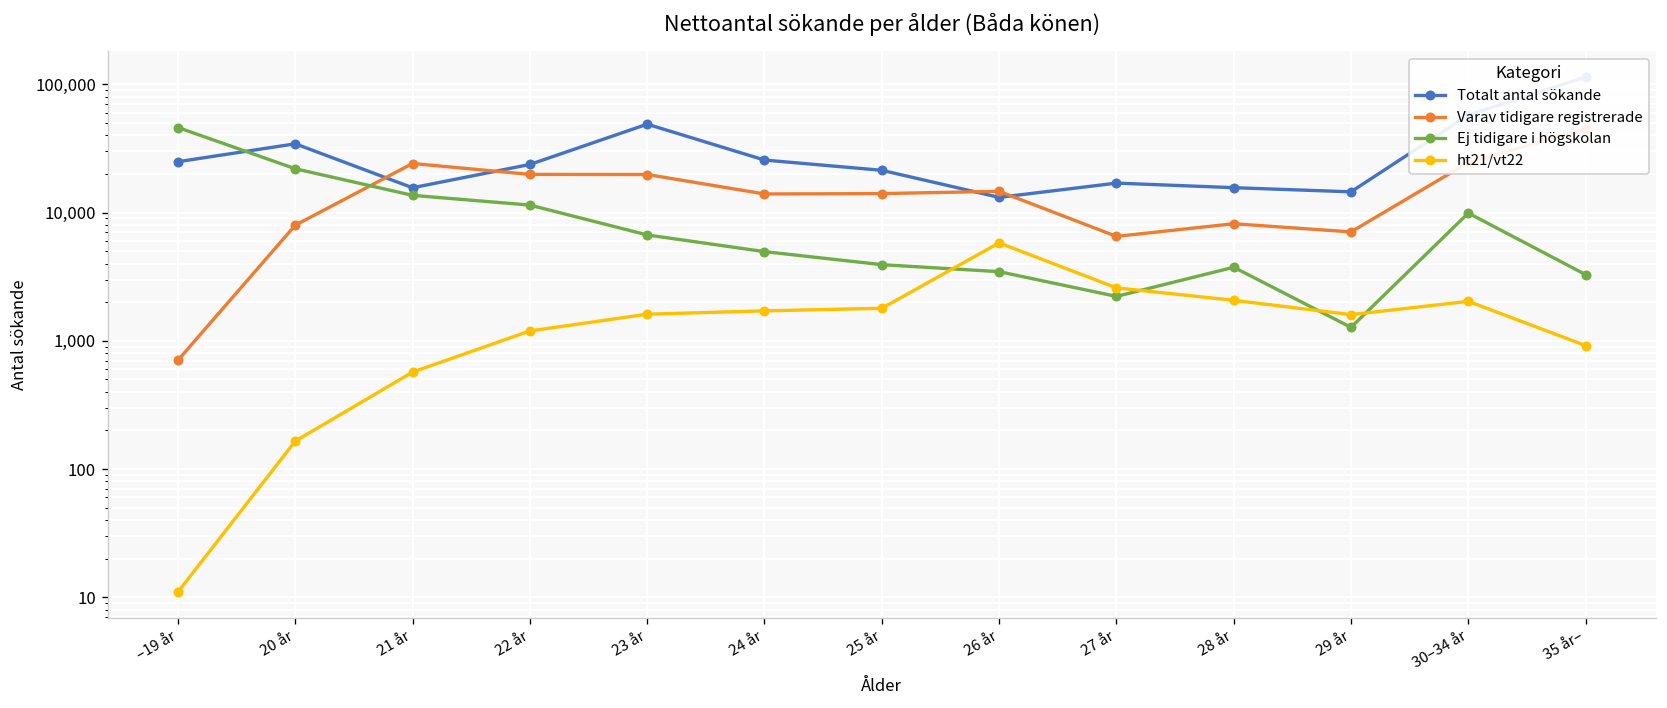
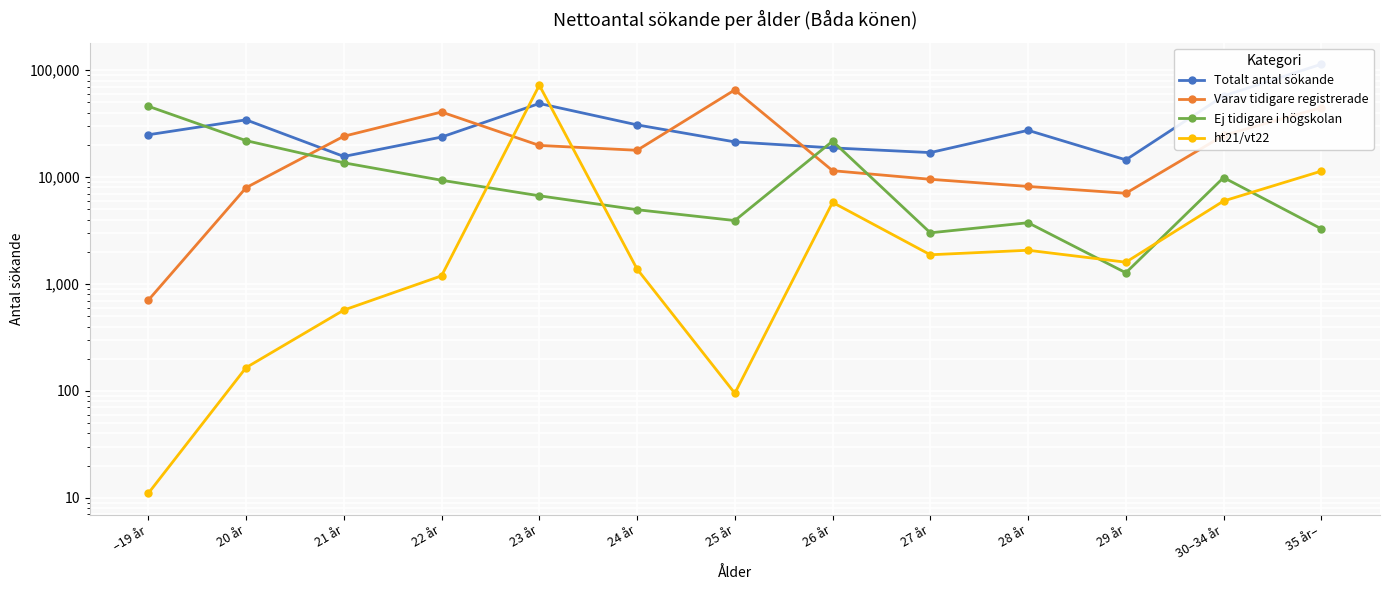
Varav tidigare registrerade, 22 år: 20,000 -> 41,000
Ej tidigare i högskolan, 22 år: 11,000 -> 9,000
ht21/vt22, 23 år: 1,600 -> 70,000
Totalt antal sökande, 24 år: 26,000 -> 31,000
Varav tidigare registrerade, 24 år: 14,000 -> 18,000
ht21/vt22, 24 år: 1,700 -> 1,400
Varav tidigare registrerade, 25 år: 14,000 -> 70,000
ht21/vt22, 25 år: 1,800 -> 100
Totalt antal sökande, 26 år: 13,000 -> 19,000
Varav tidigare registrerade, 26 år: 15,000 -> 11,000
Ej tidigare i högskolan, 26 år: 3,500 -> 22,000
Varav tidigare registrerade, 27 år: 7,000 -> 10,000
Ej tidigare i högskolan, 27 år: 2,200 -> 3,000
ht21/vt22, 27 år: 2,600 -> 1,900
Totalt antal sökande, 28 år: 16,000 -> 27,000
ht21/vt22, 30–34 år: 2,000 -> 6,000
ht21/vt22, 35 år–: 900 -> 11,000
